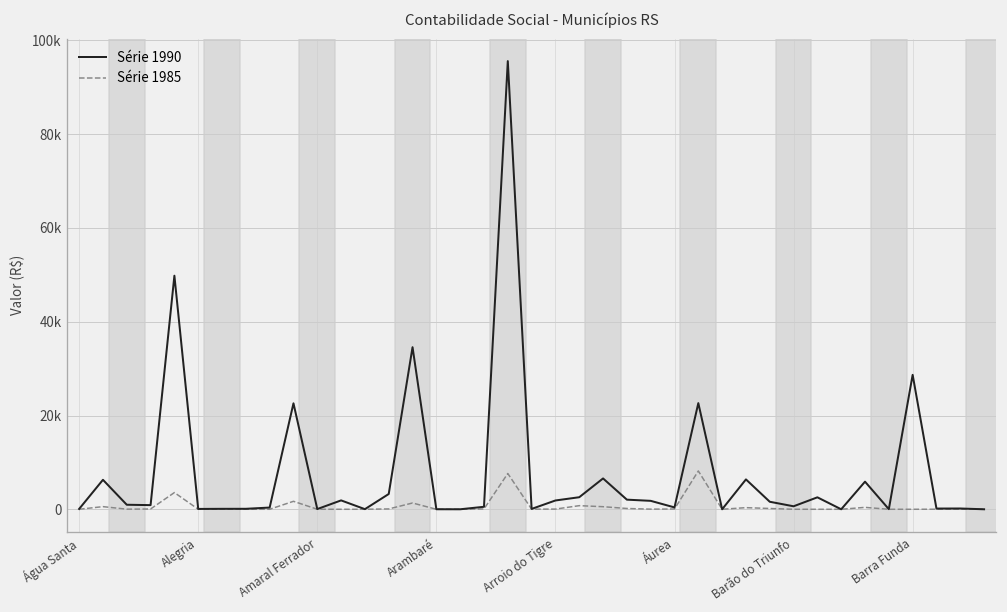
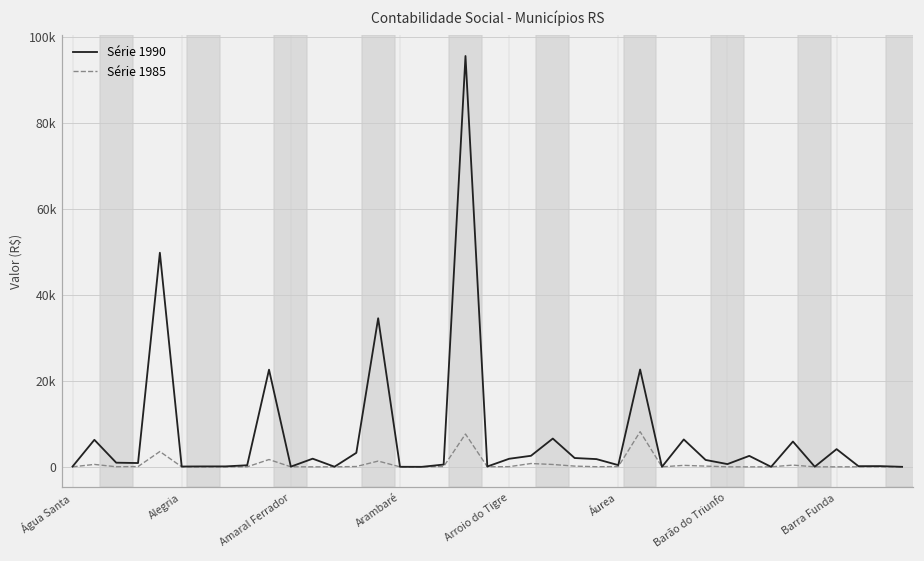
Série 1990, Barra Funda: 29000 -> 4000
